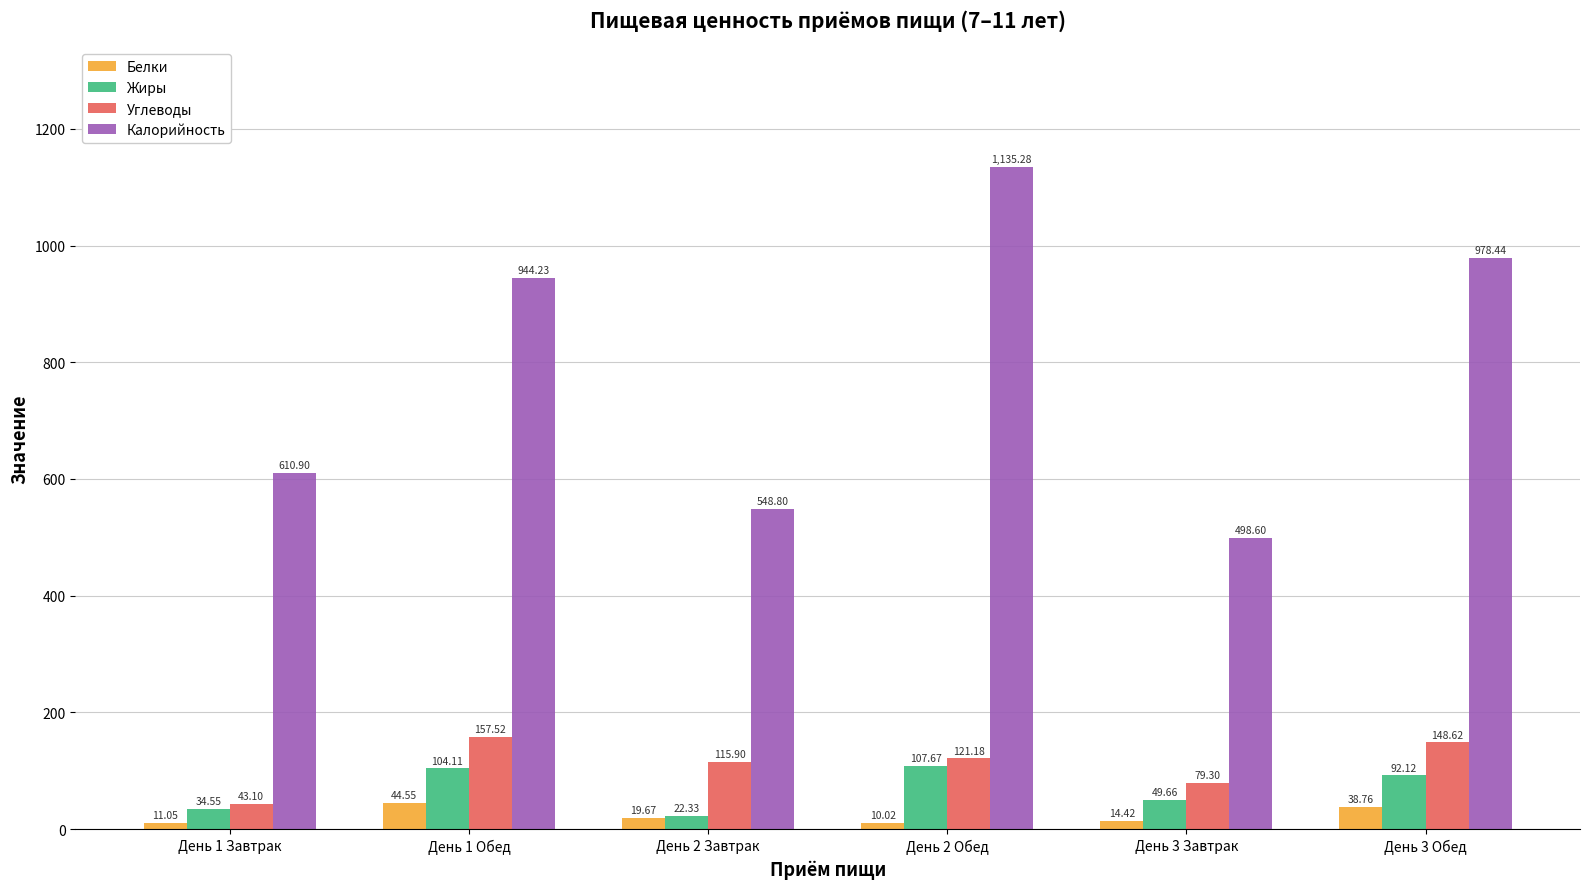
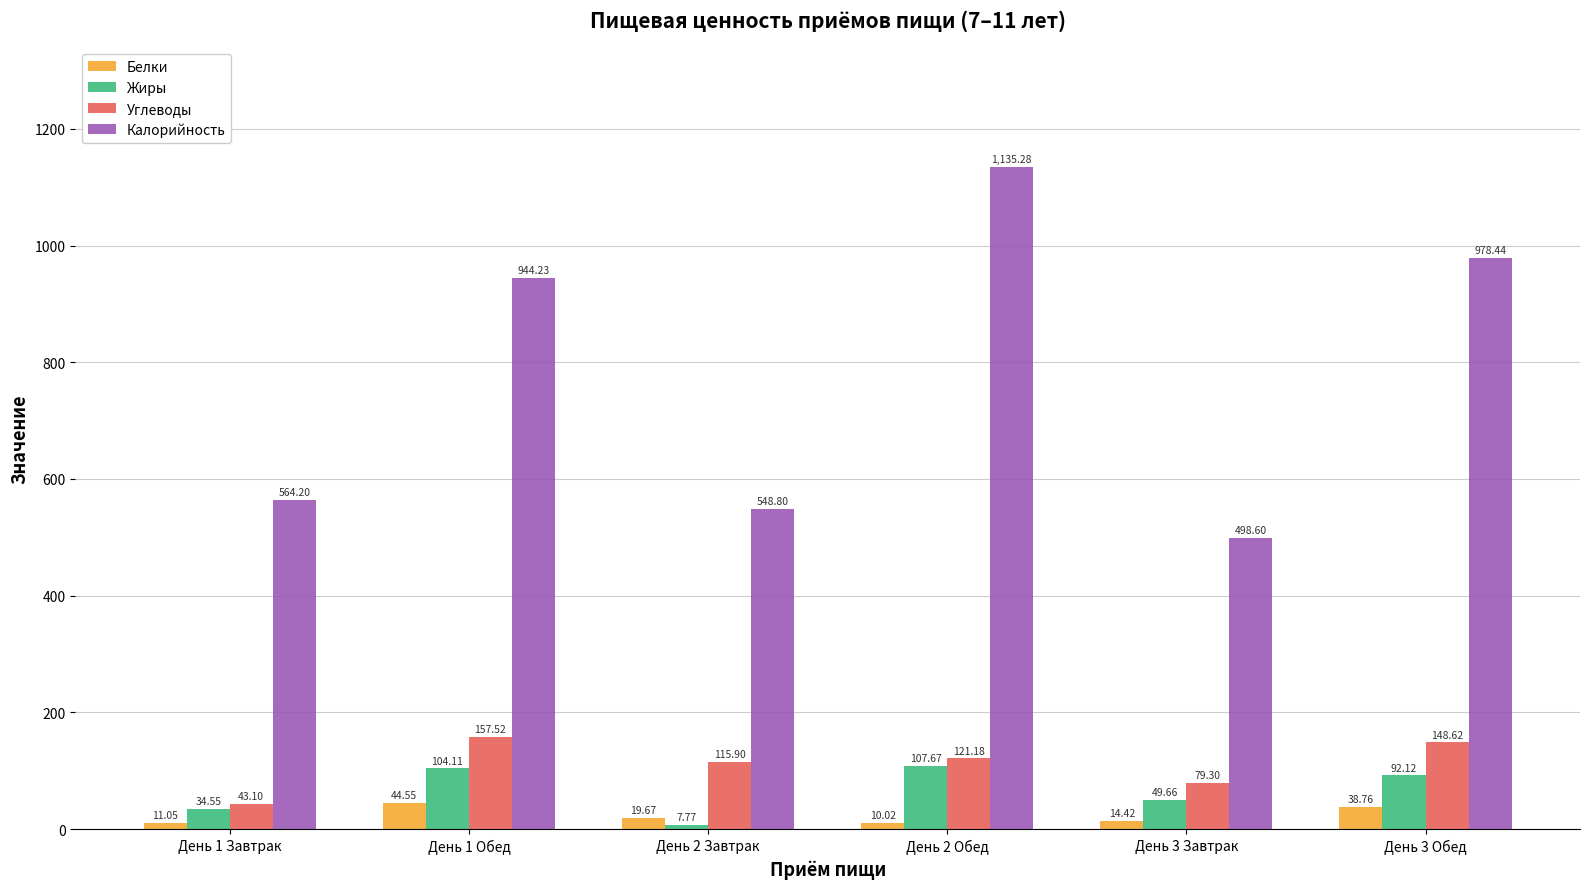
Калорийность, День 1 Завтрак: 610.90 -> 564.20
Жиры, День 2 Завтрак: 22.33 -> 7.77
